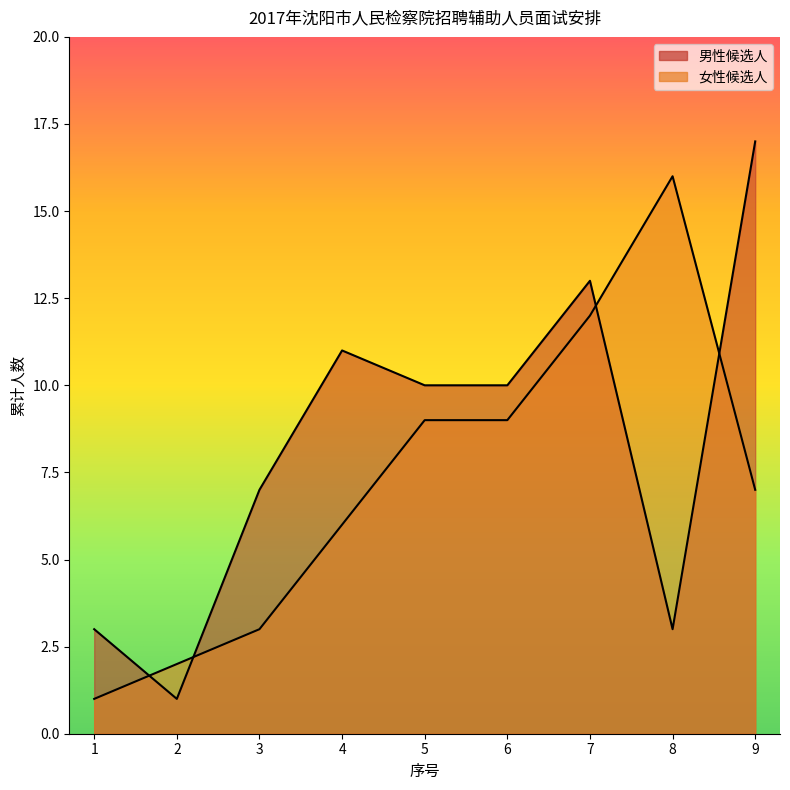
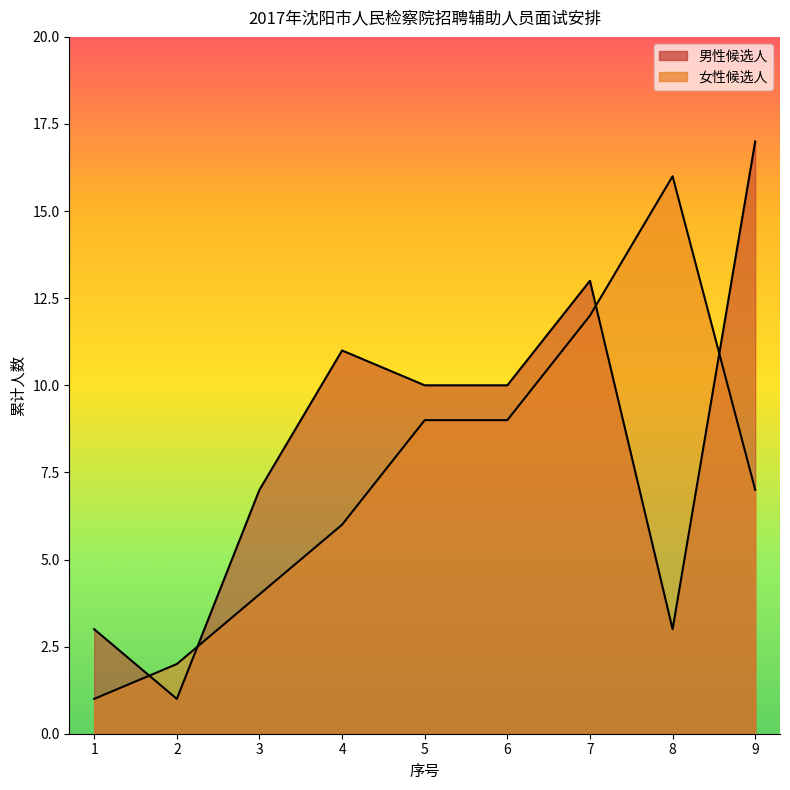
女性候选人, 3: 3 -> 4
